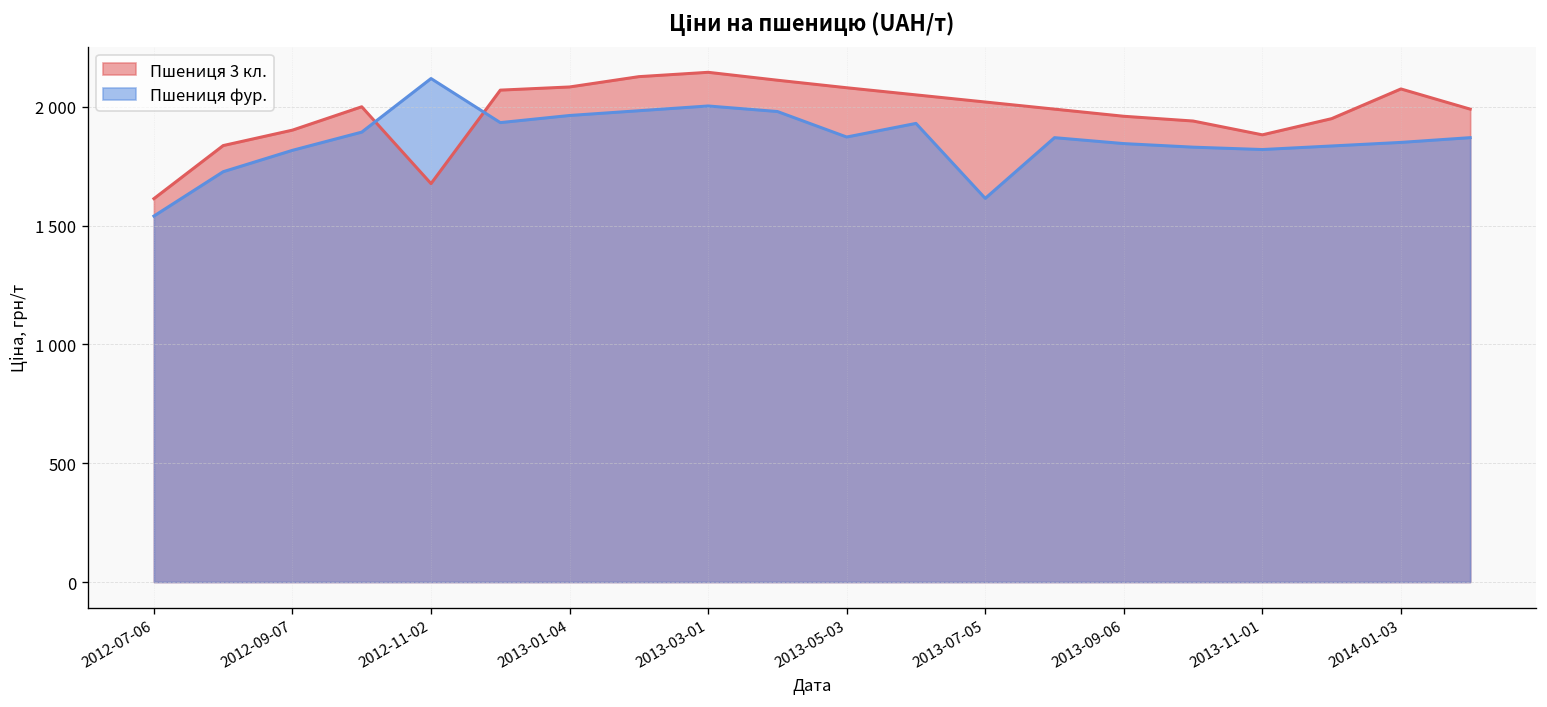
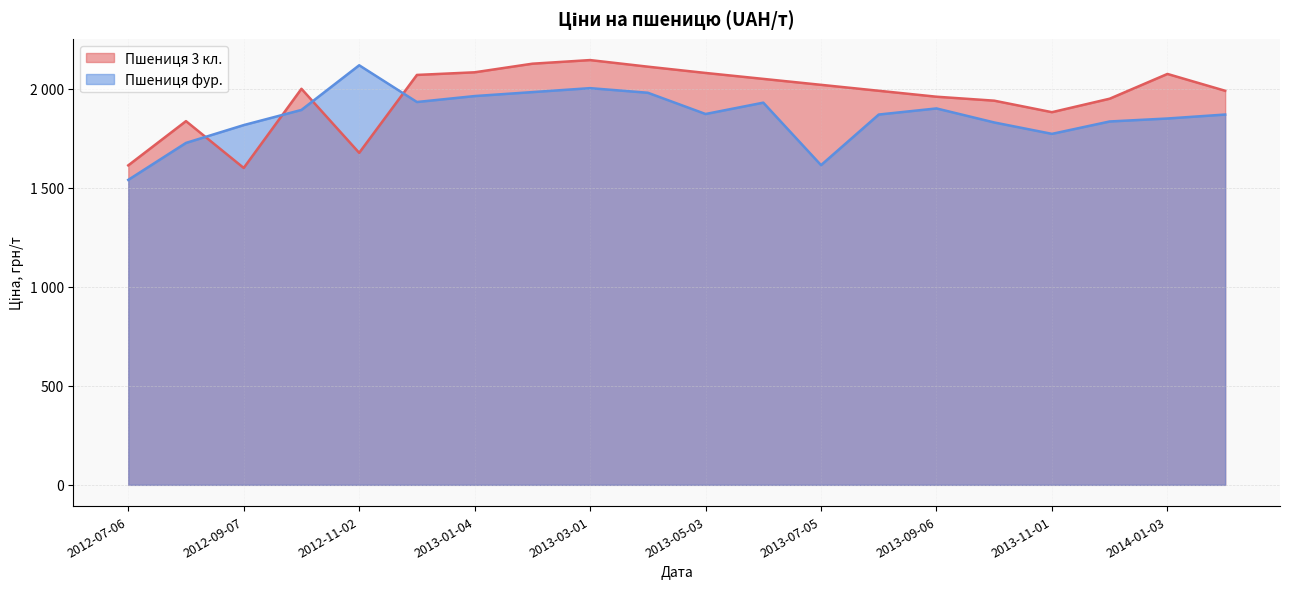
Пшениця 3 кл., 2012-09-07: 1900 -> 1600
Пшениця фур., 2013-09-06: 1850 -> 1900
Пшениця фур., 2013-11-01: 1820 -> 1770
